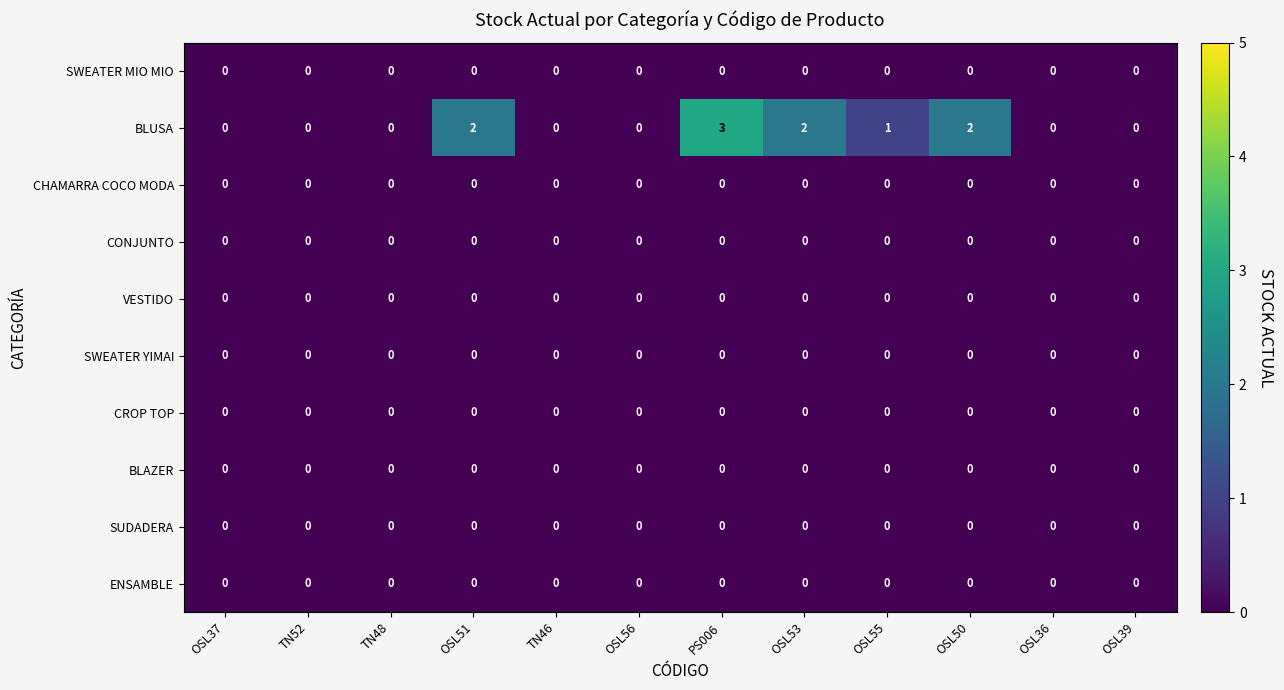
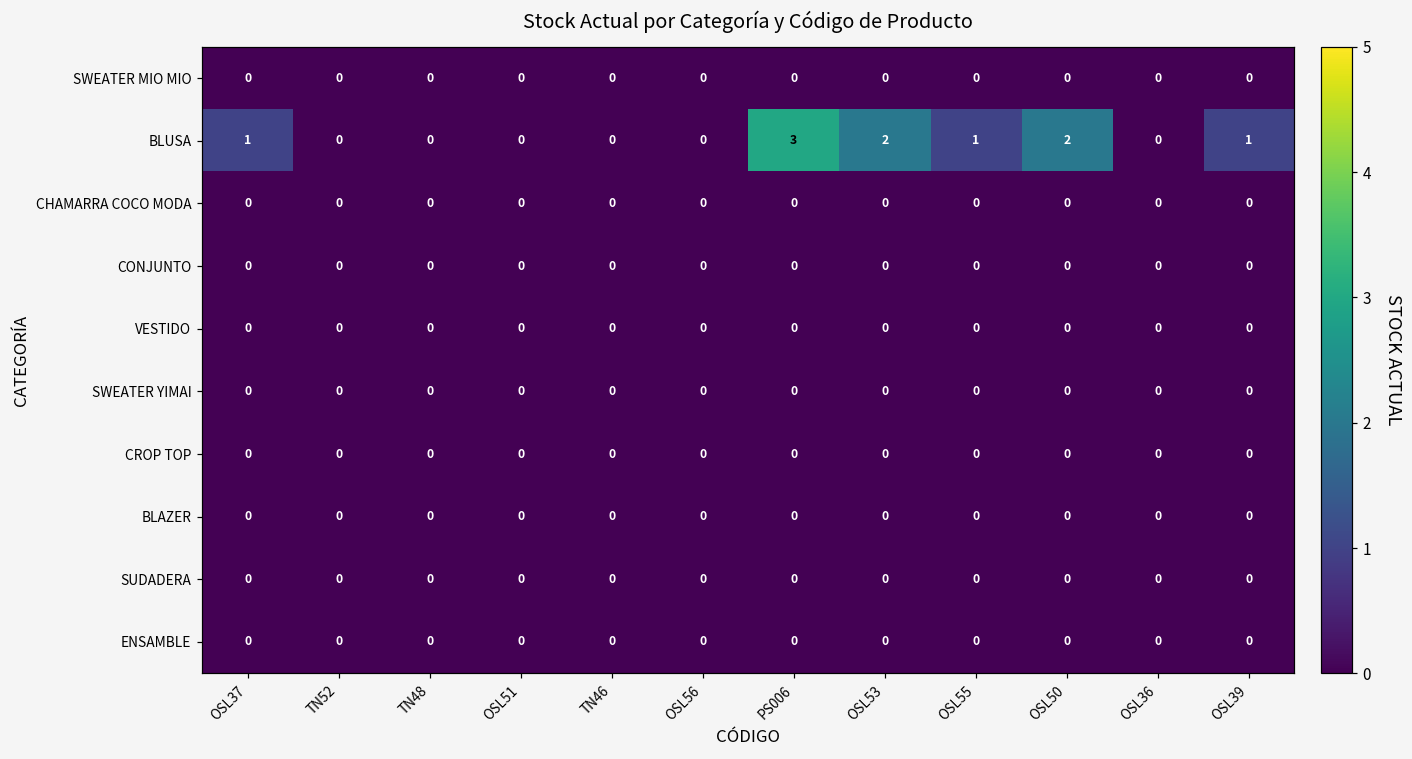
BLUSA, OSL37: 0 -> 1
BLUSA, OSL51: 2 -> 0
BLUSA, OSL39: 0 -> 1
